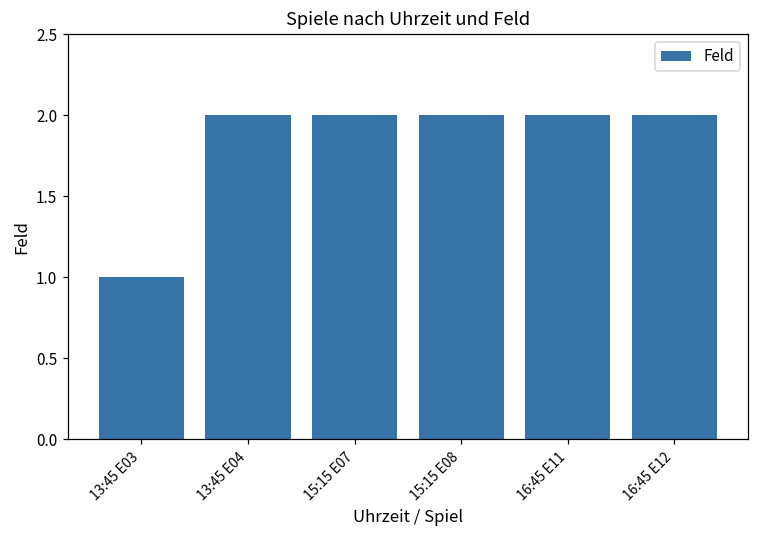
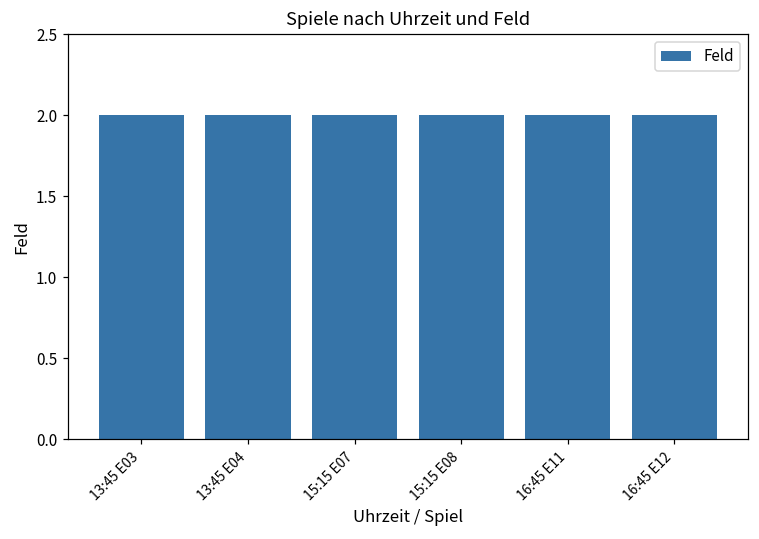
13:45 E03: 1 -> 2
